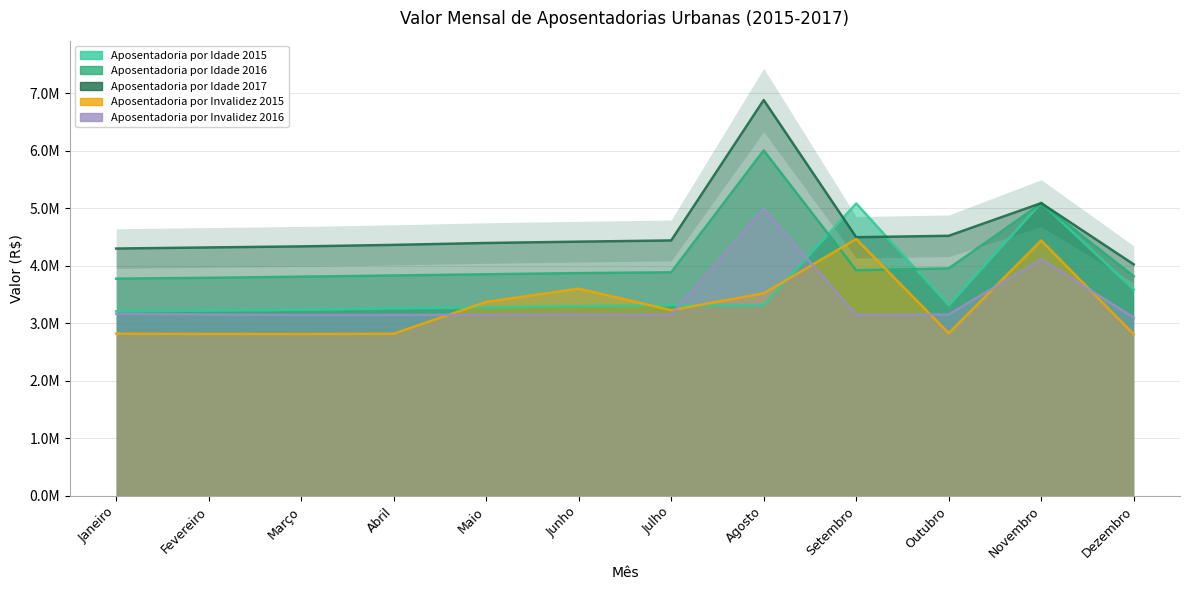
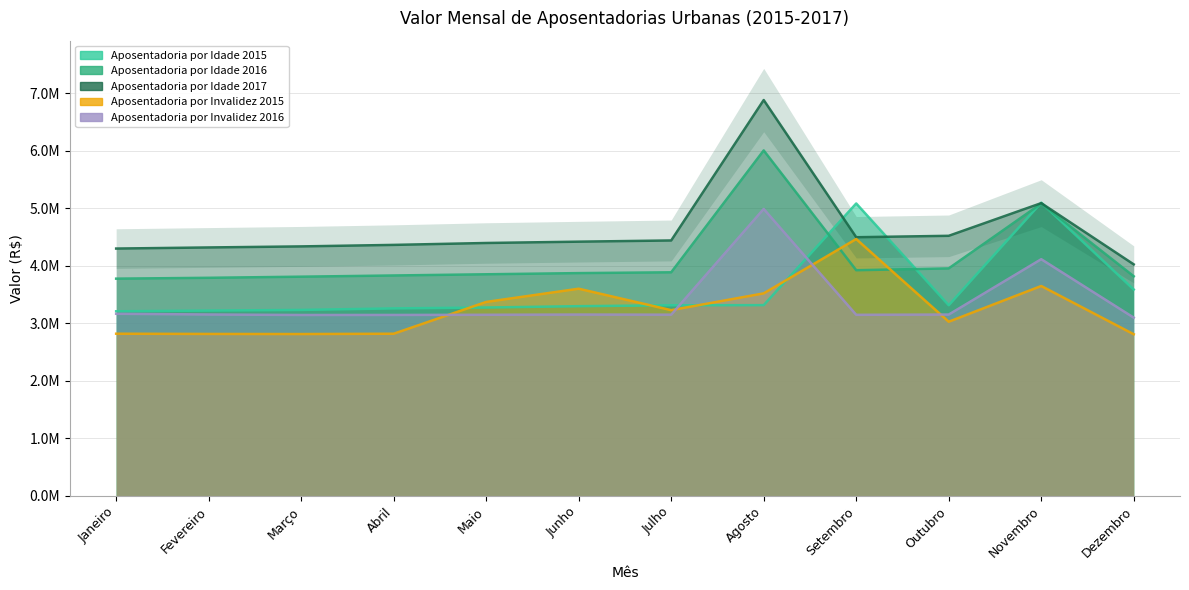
Aposentadoria por Invalidez 2015, Outubro: 2800000 -> 3000000
Aposentadoria por Invalidez 2015, Novembro: 4400000 -> 3600000
